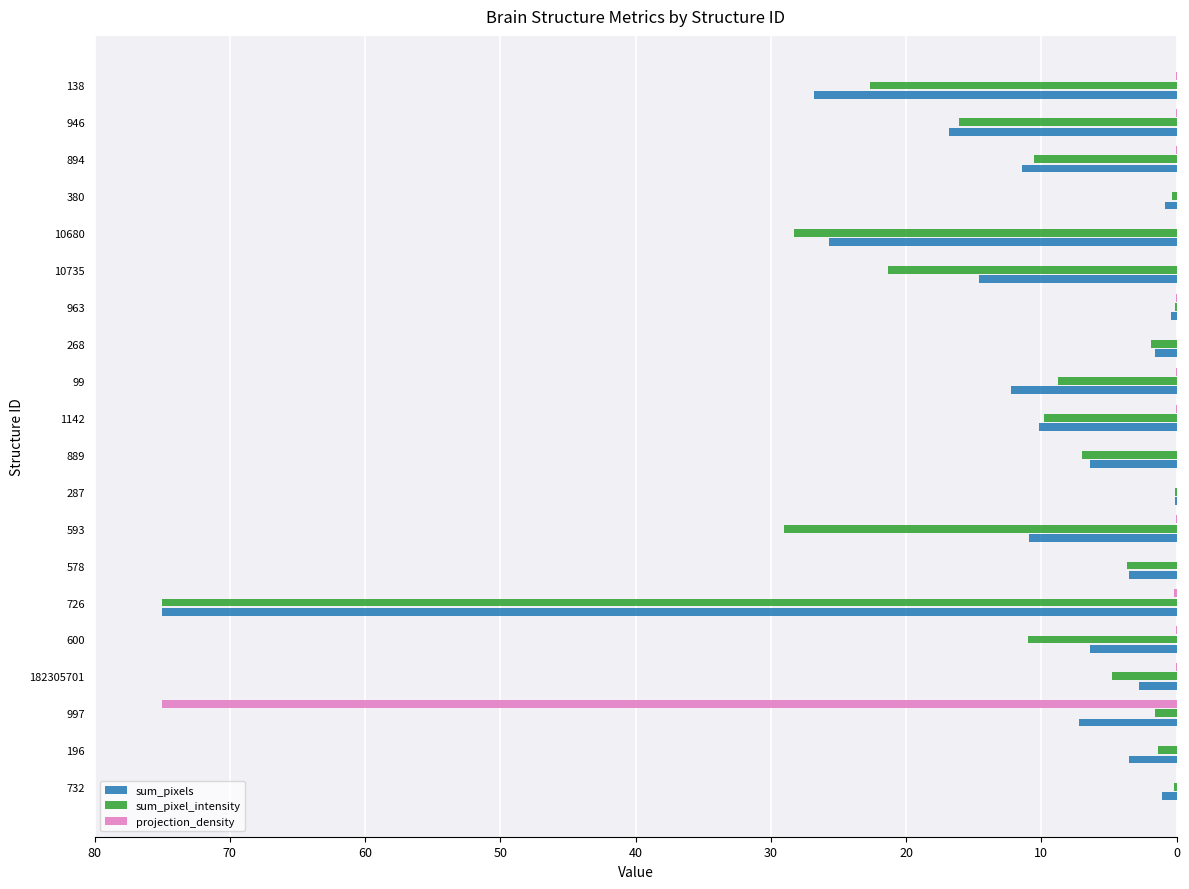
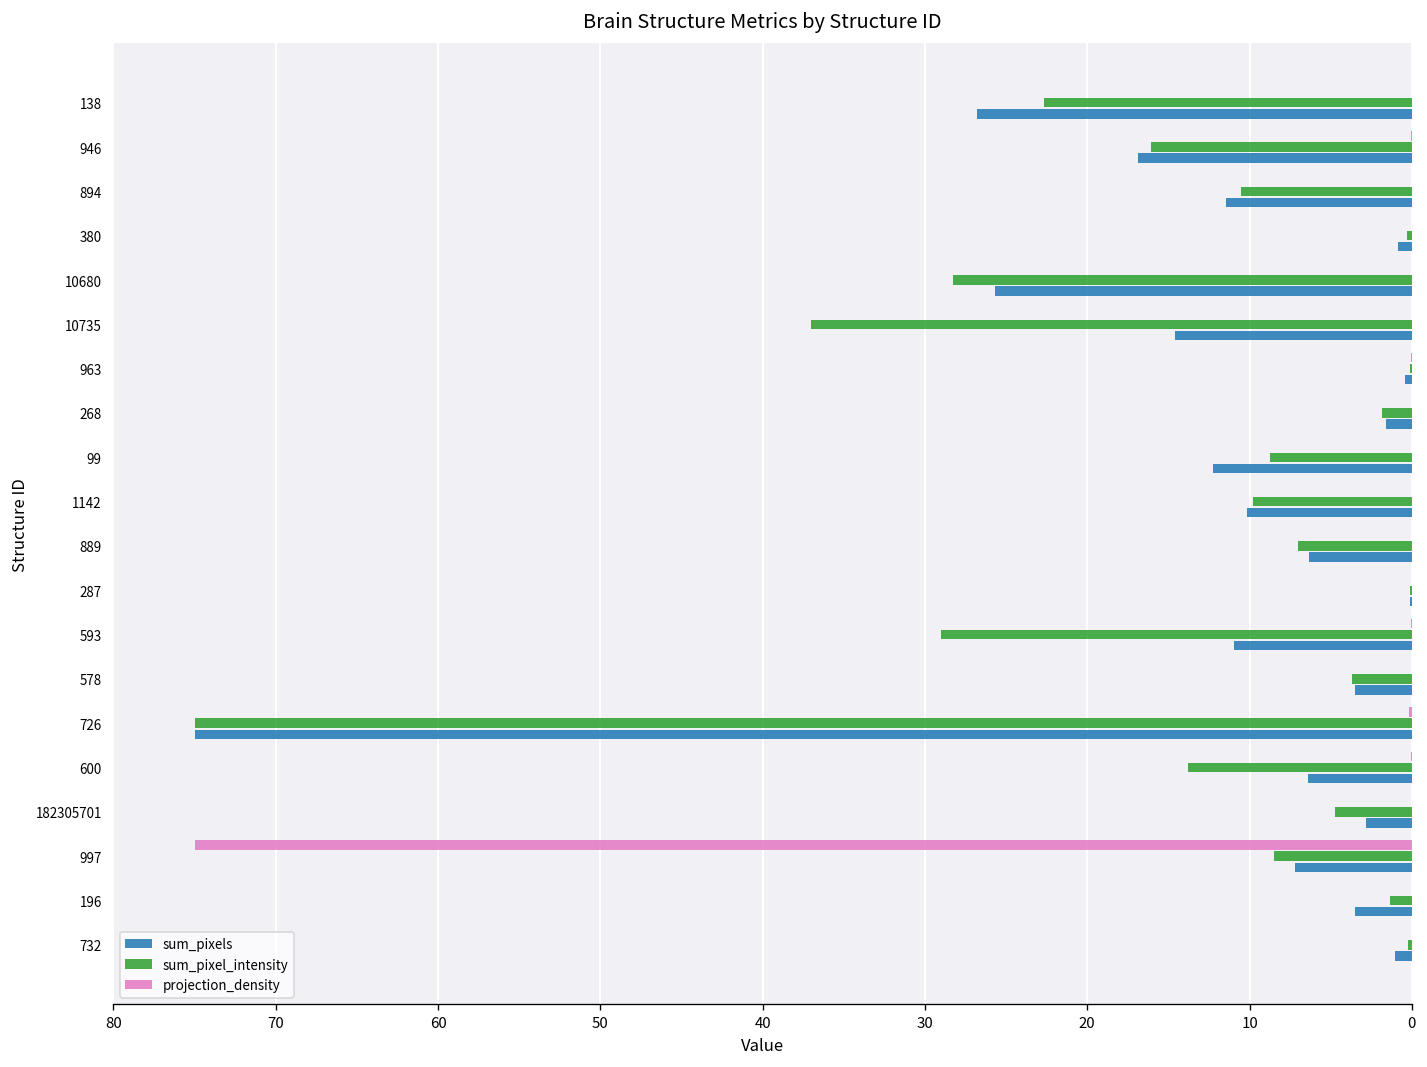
sum_pixel_intensity, 10735: 21.3 -> 37.0
sum_pixel_intensity, 600: 11.0 -> 13.8
sum_pixel_intensity, 997: 1.6 -> 8.5
